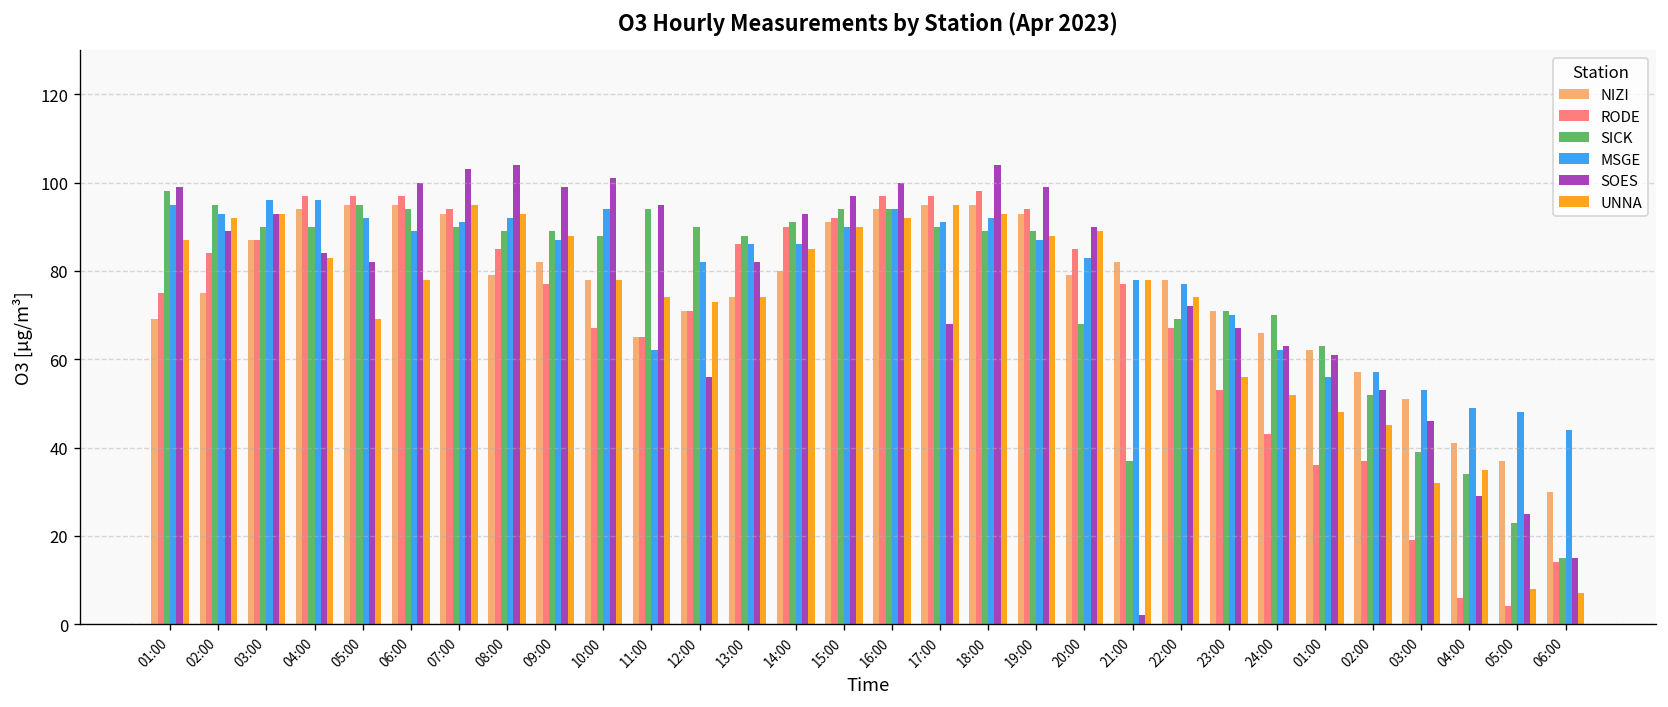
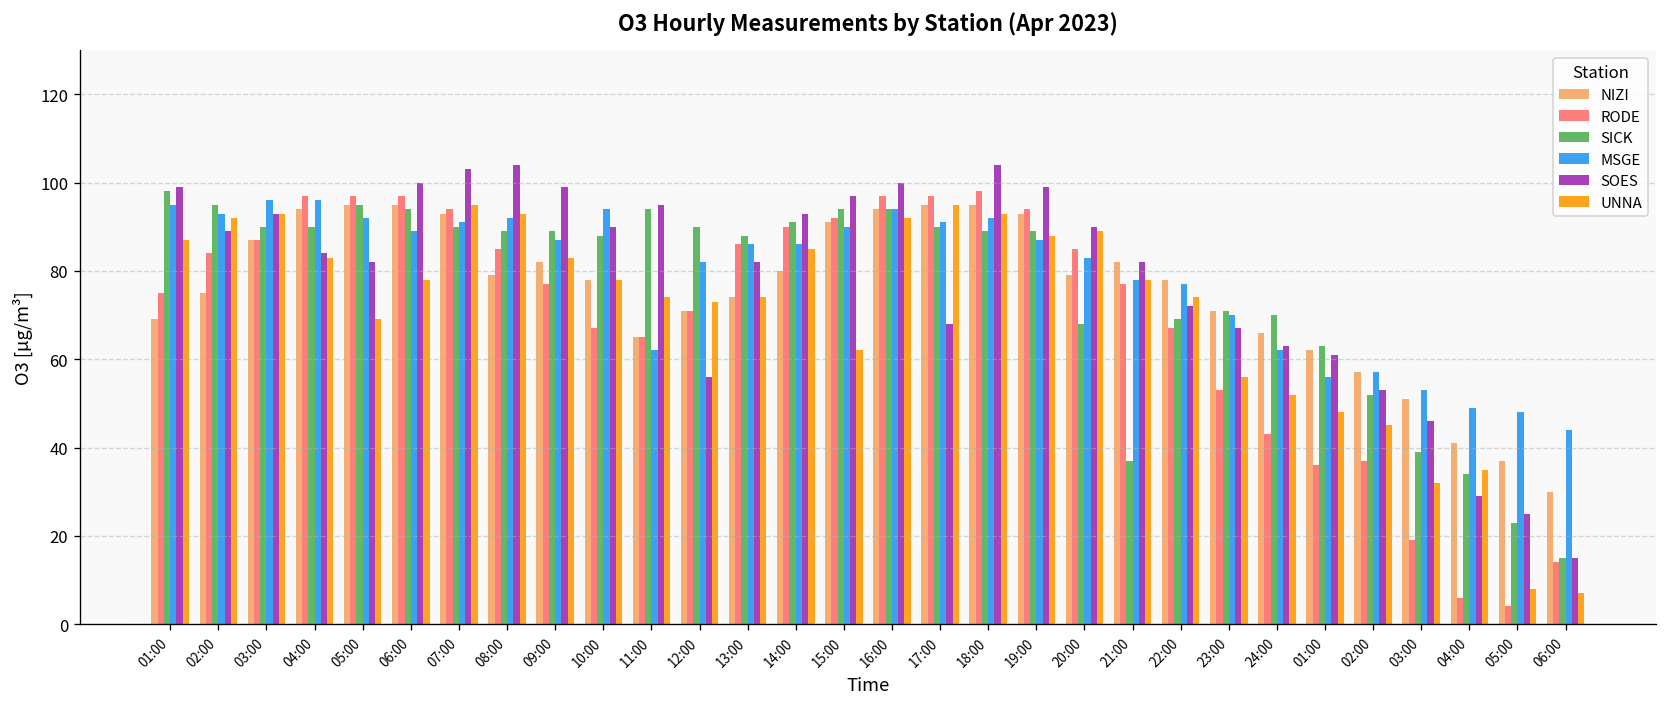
UNNA, 09:00: 88 -> 83
SOES, 10:00: 101 -> 90
UNNA, 15:00: 90 -> 62
SOES, 21:00: 2 -> 82
